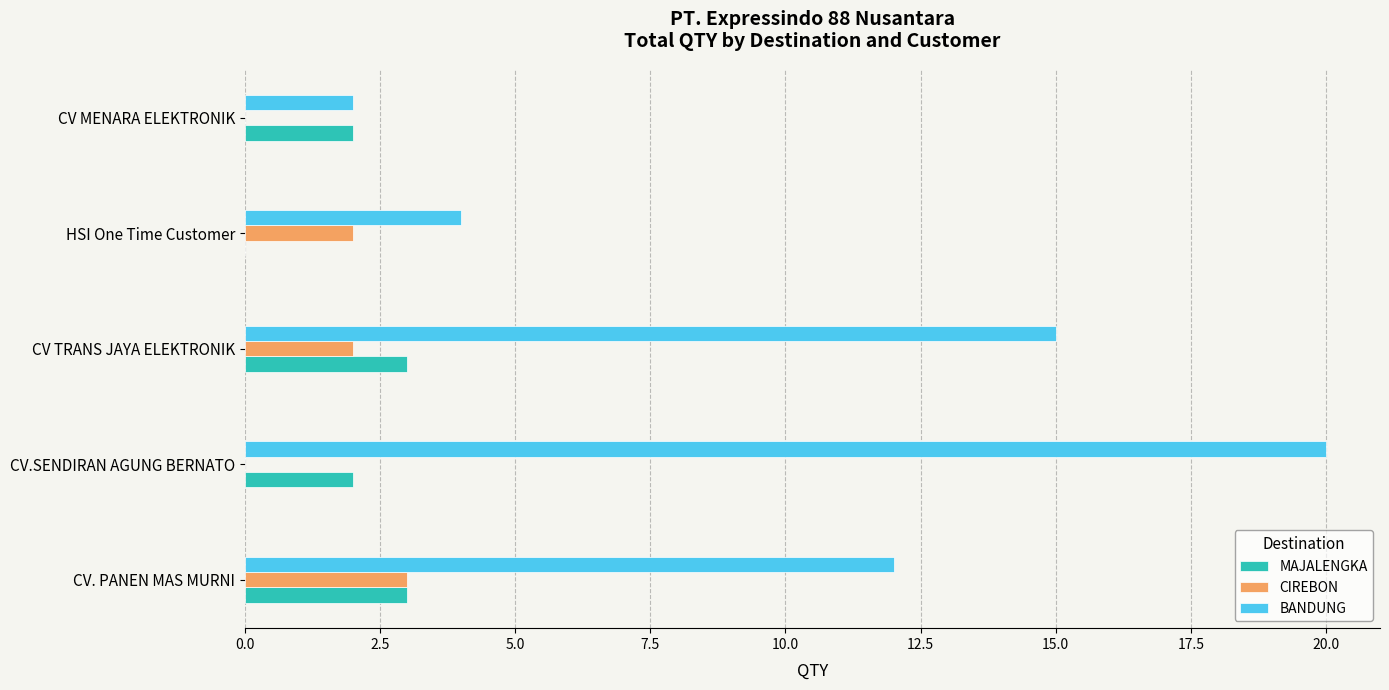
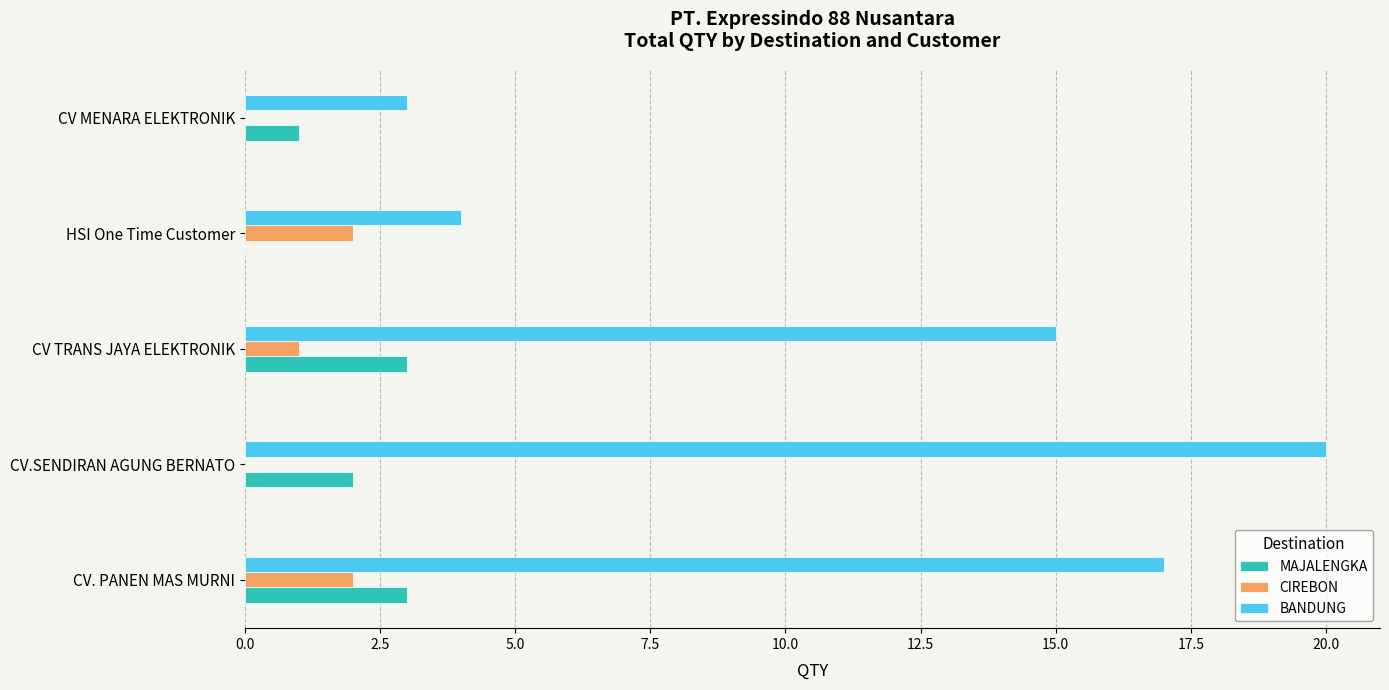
BANDUNG, CV MENARA ELEKTRONIK: 2 -> 3
MAJALENGKA, CV MENARA ELEKTRONIK: 2 -> 1
CIREBON, CV TRANS JAYA ELEKTRONIK: 2 -> 1
BANDUNG, CV. PANEN MAS MURNI: 12 -> 17
CIREBON, CV. PANEN MAS MURNI: 3 -> 2
